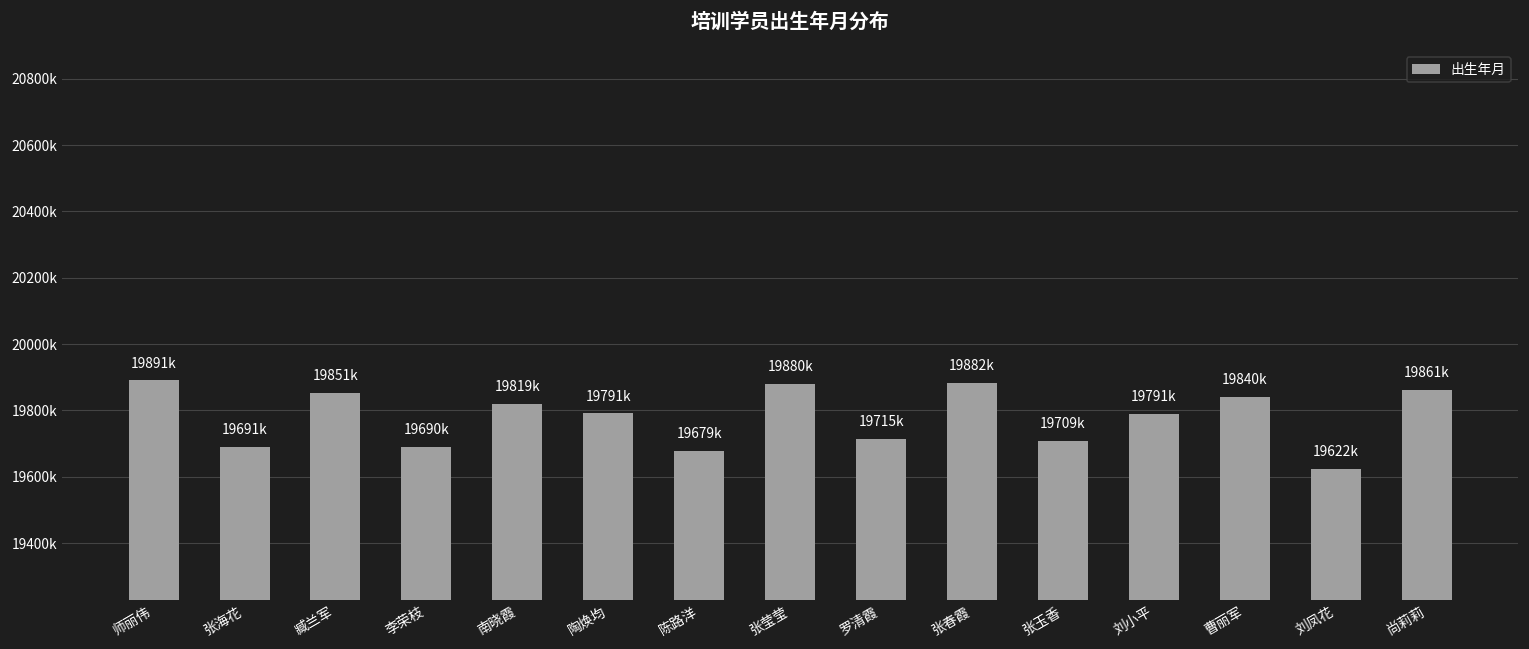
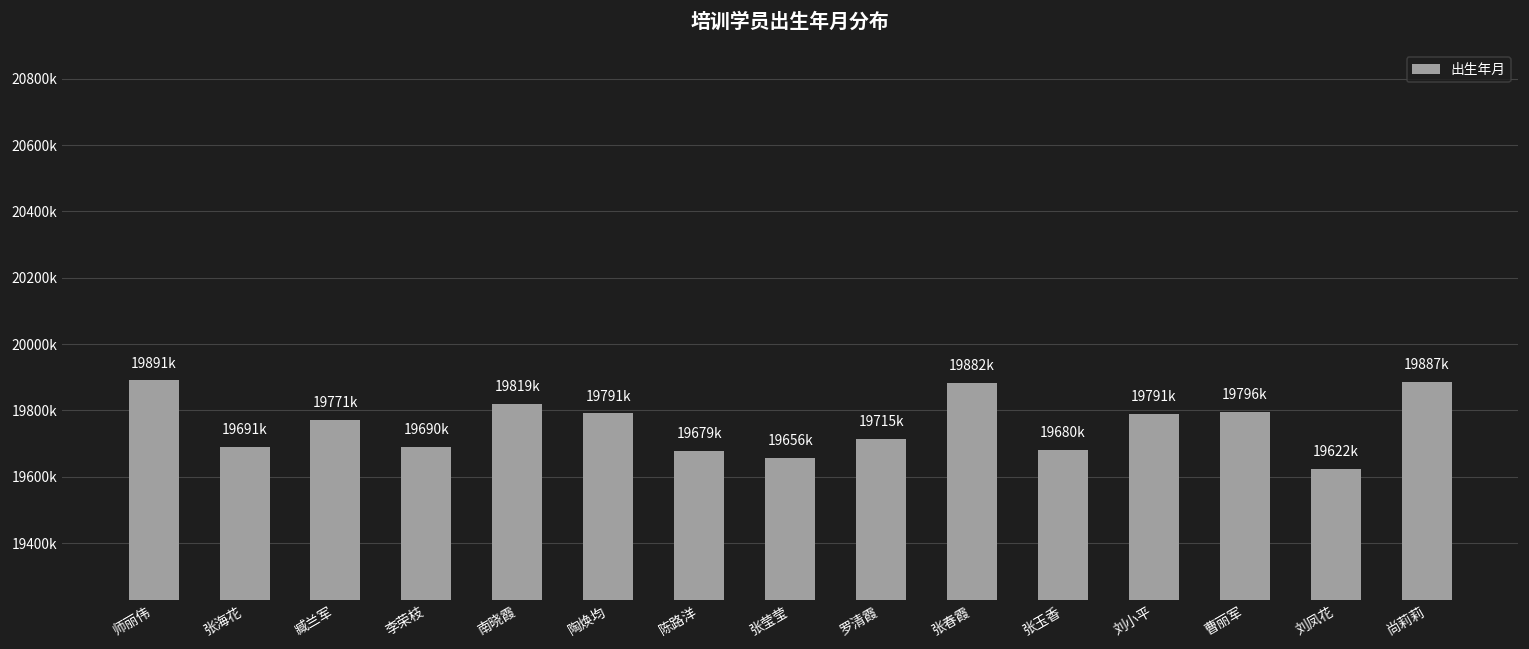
臧兰军: 19851k -> 19771k
张莹莹: 19880k -> 19656k
张玉香: 19709k -> 19680k
曹丽军: 19840k -> 19796k
尚莉莉: 19861k -> 19887k
